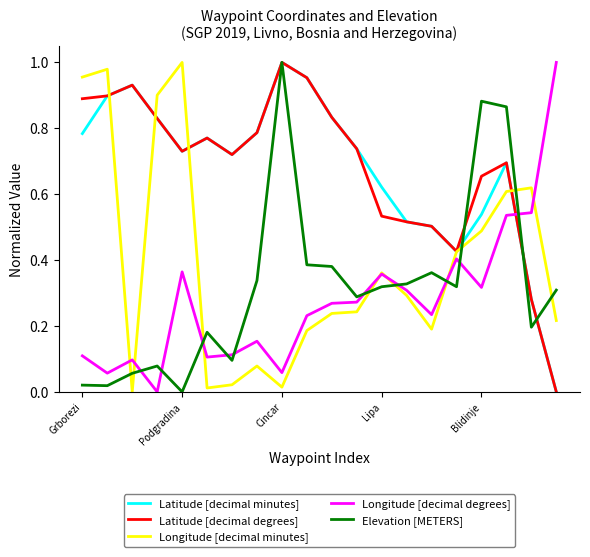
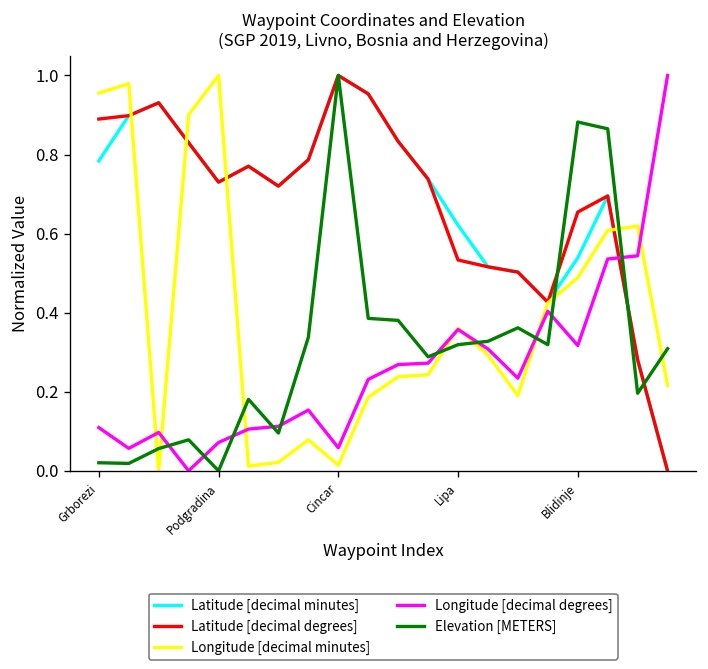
Longitude [decimal degrees], Podgradina: 0.36 -> 0.07
